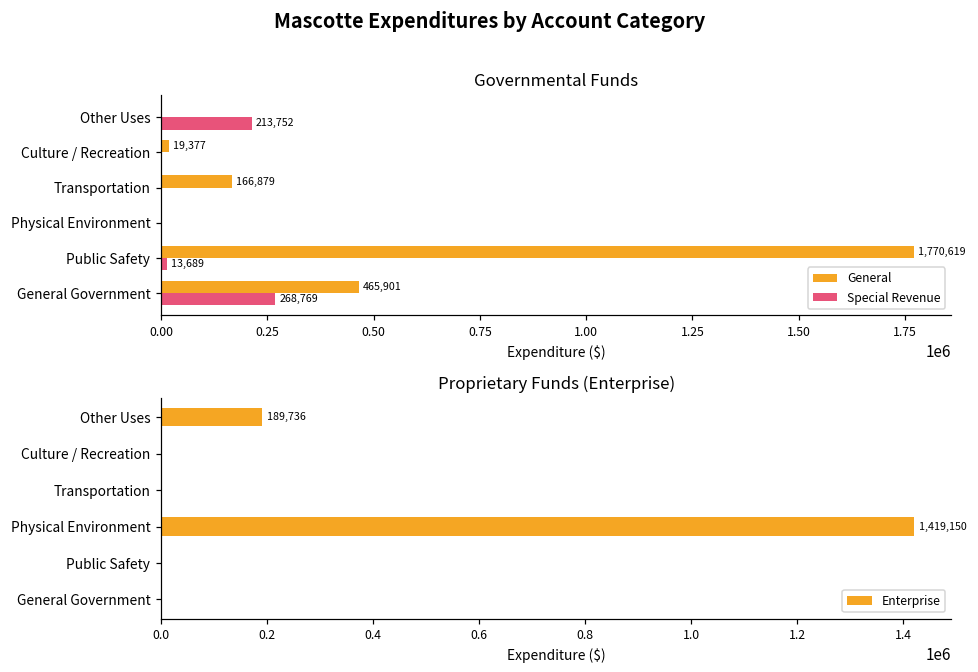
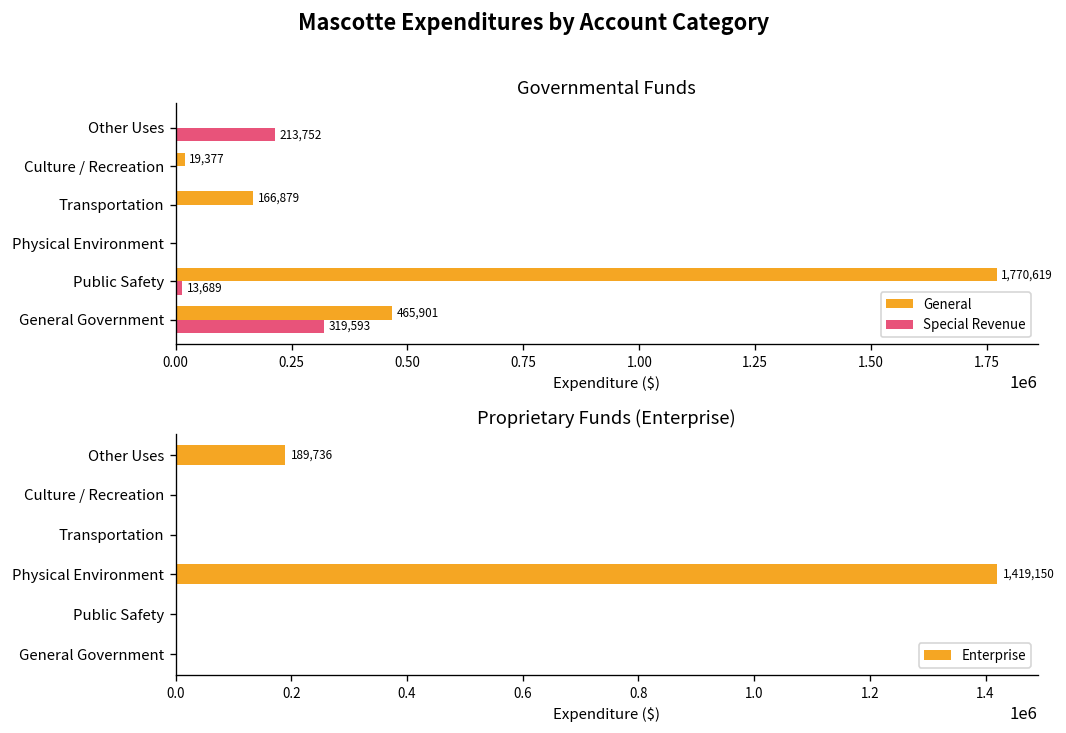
Governmental Funds, Special Revenue, General Government: 268,769 -> 319,593
